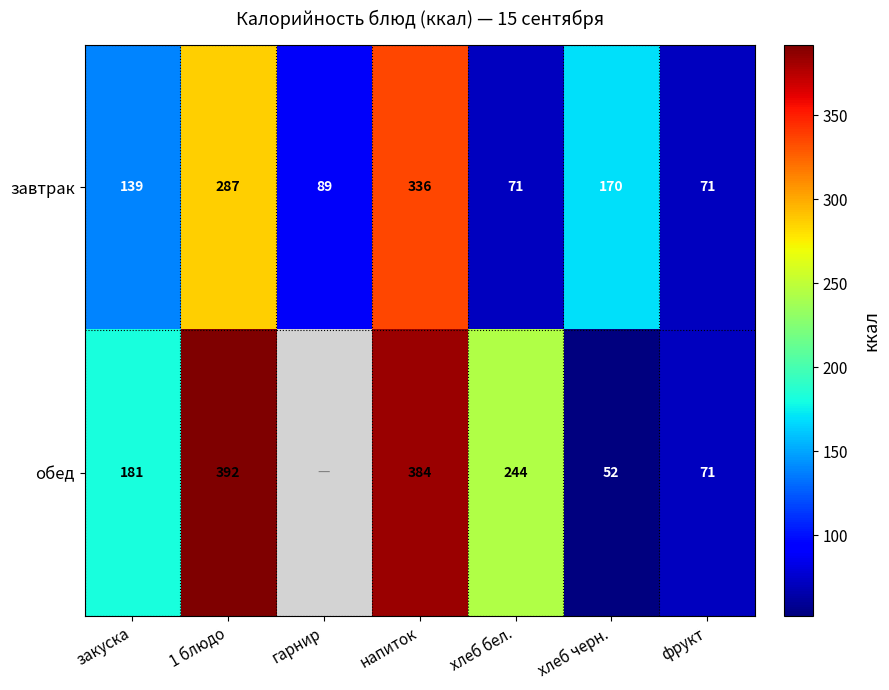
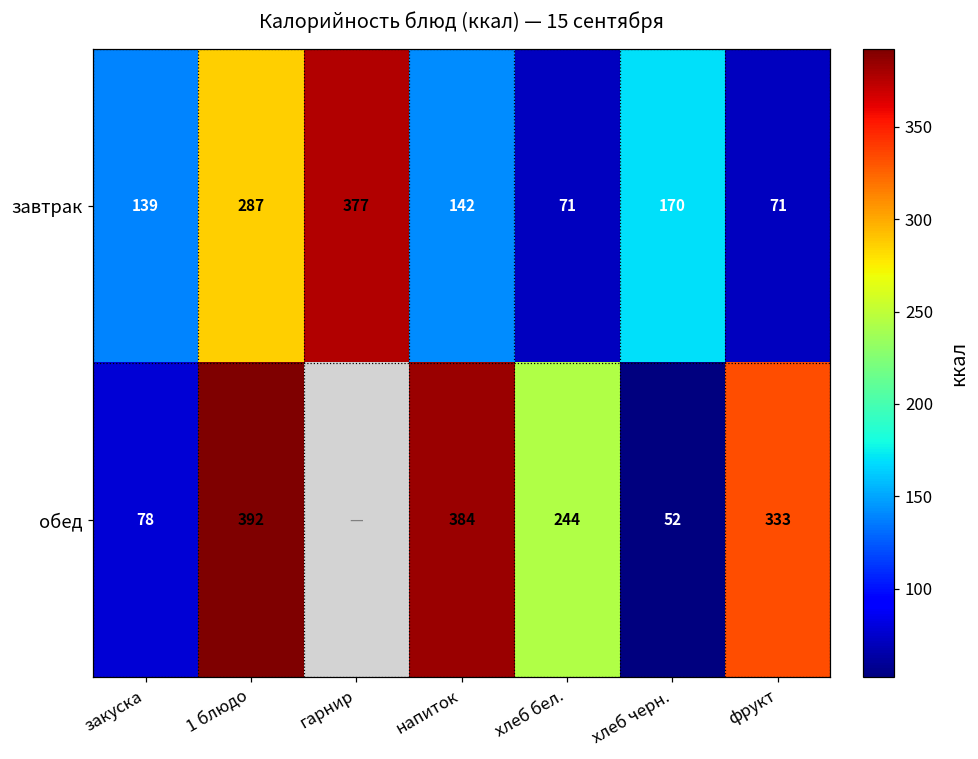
завтрак, гарнир: 89 -> 377
завтрак, напиток: 336 -> 142
обед, закуска: 181 -> 78
обед, фрукт: 71 -> 333
